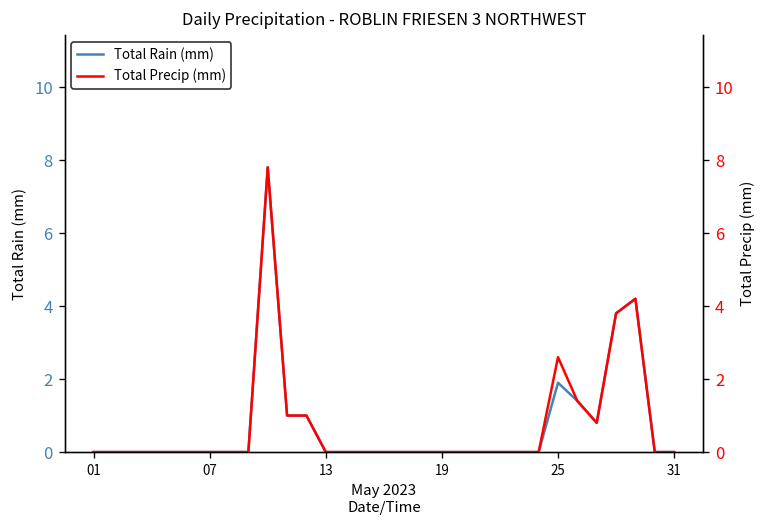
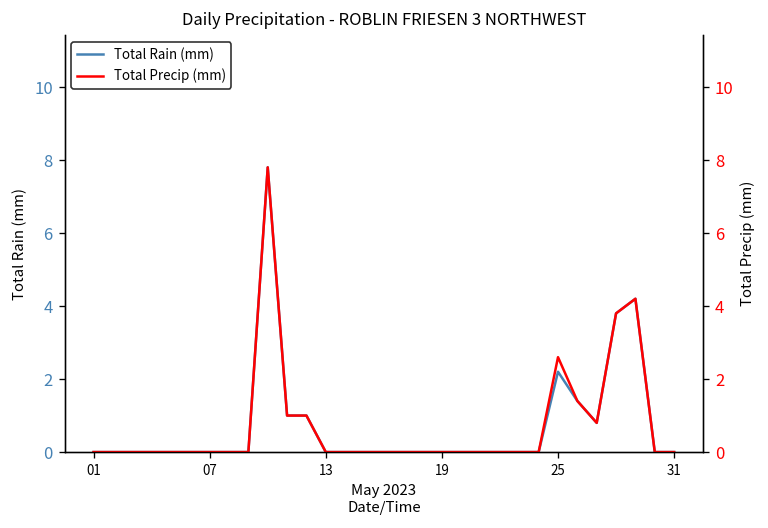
Total Rain (mm), 25: 1.9 -> 2.2
